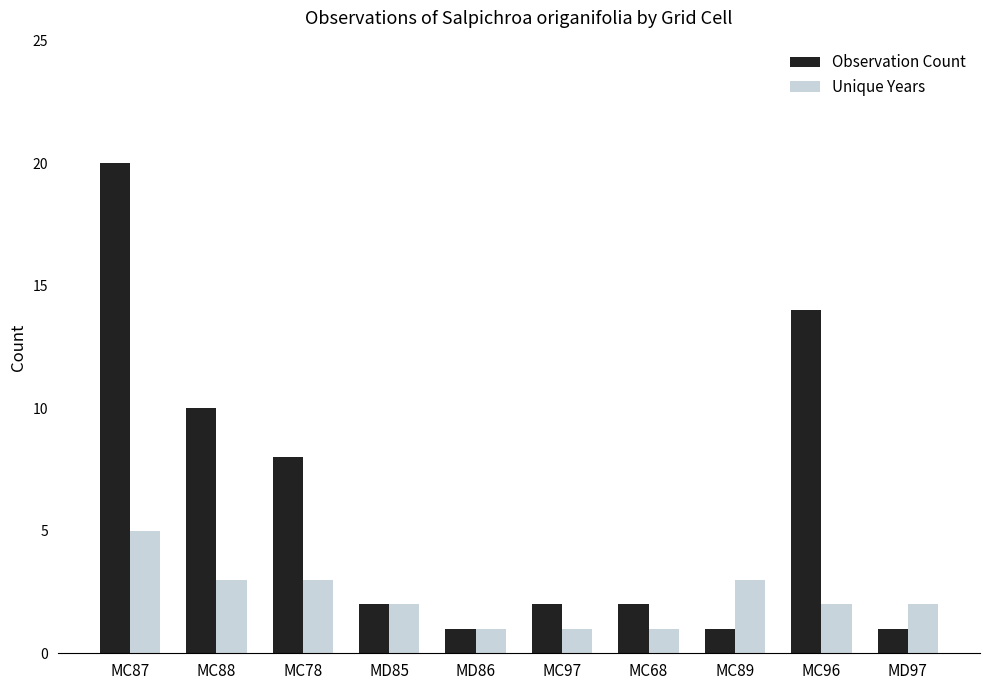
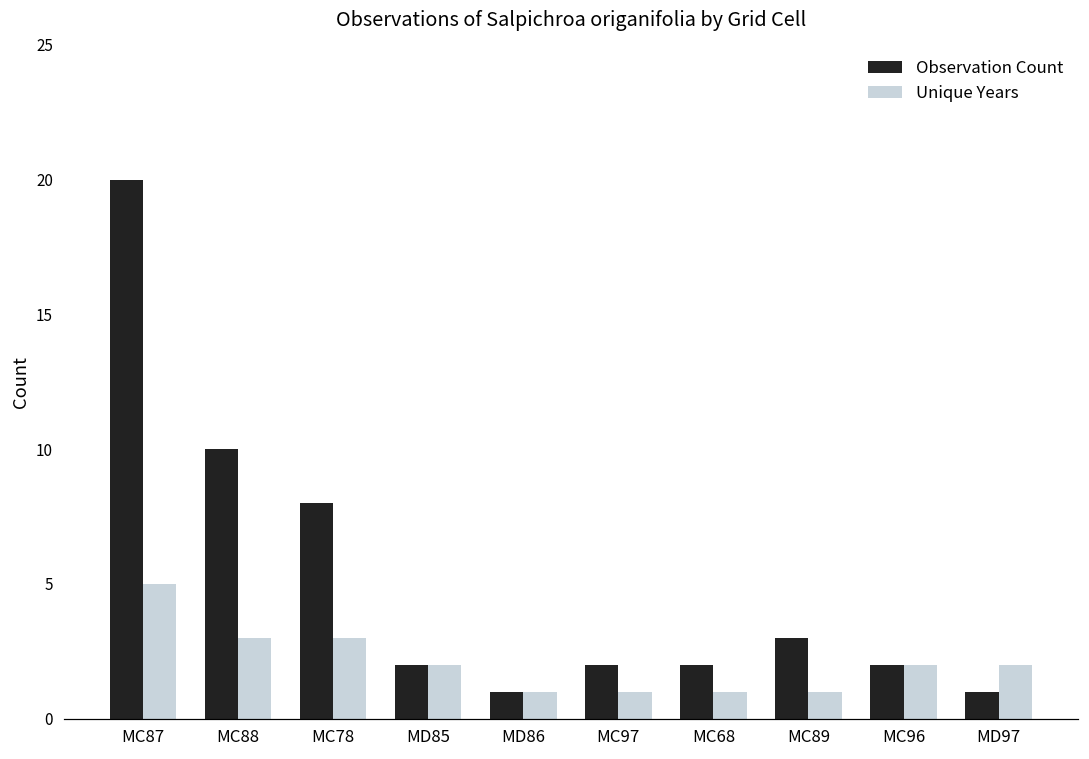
Observation Count, MC89: 1 -> 3
Unique Years, MC89: 3 -> 1
Observation Count, MC96: 14 -> 2
